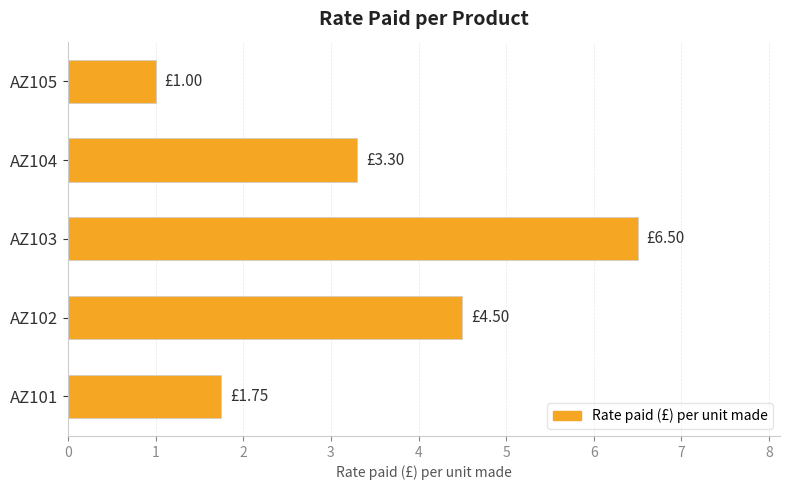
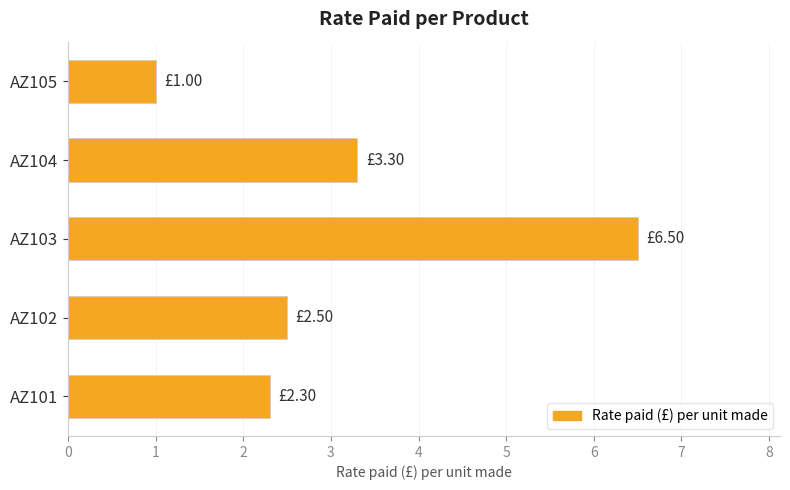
AZ102: £4.50 -> £2.50
AZ101: £1.75 -> £2.30
